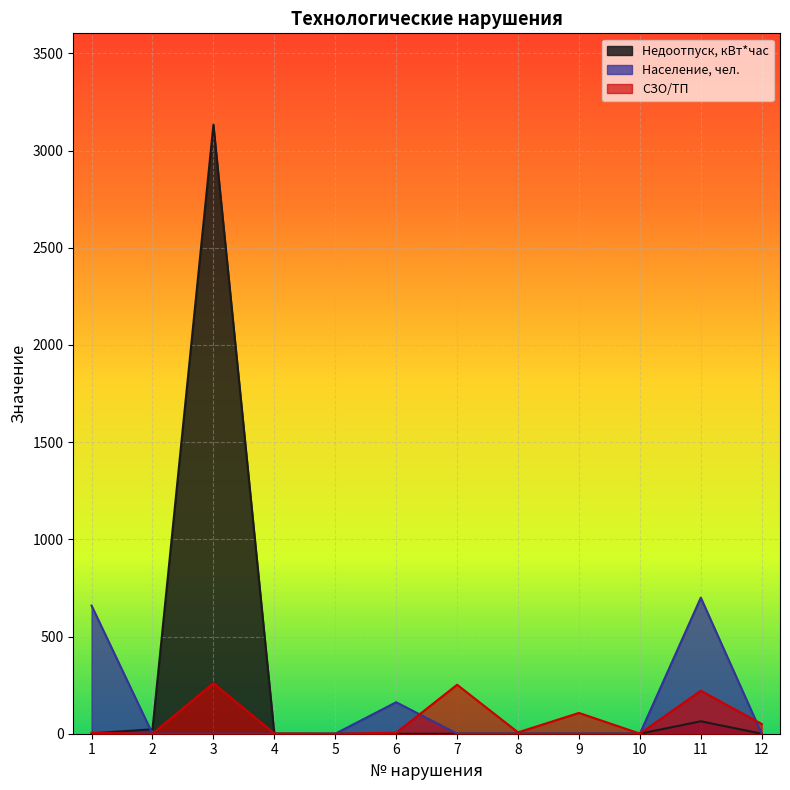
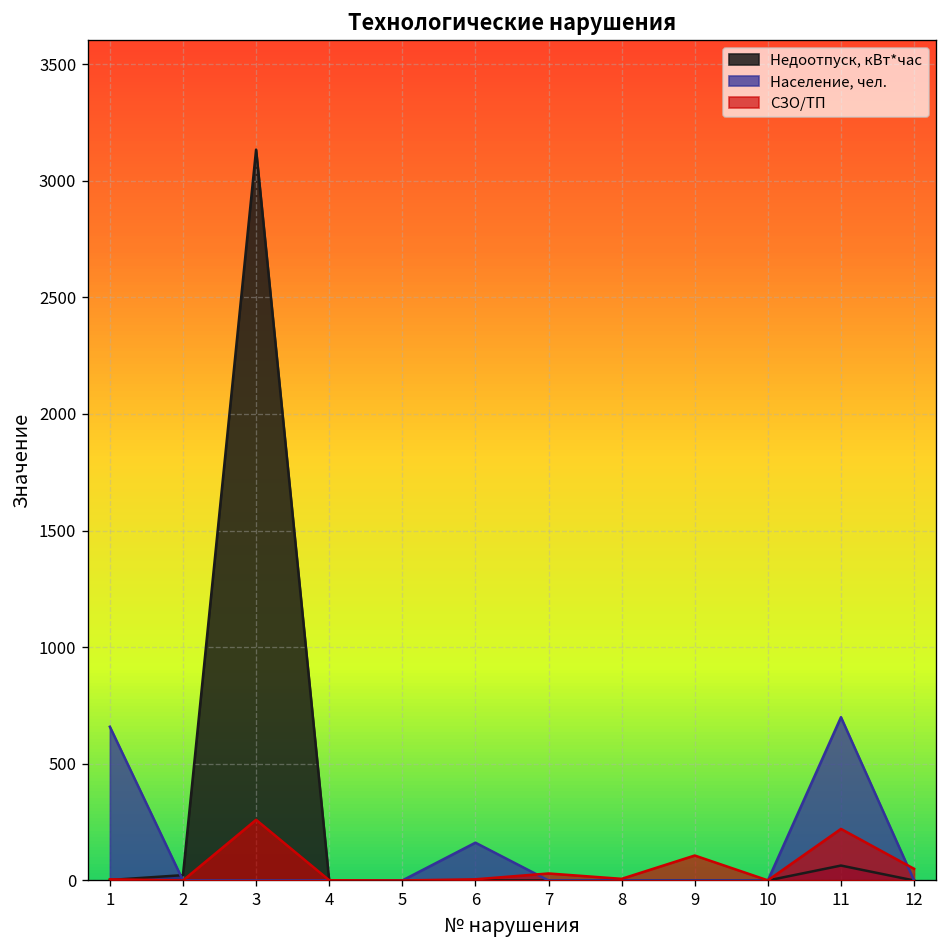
СЗО/ТП, 7: 250 -> 30
